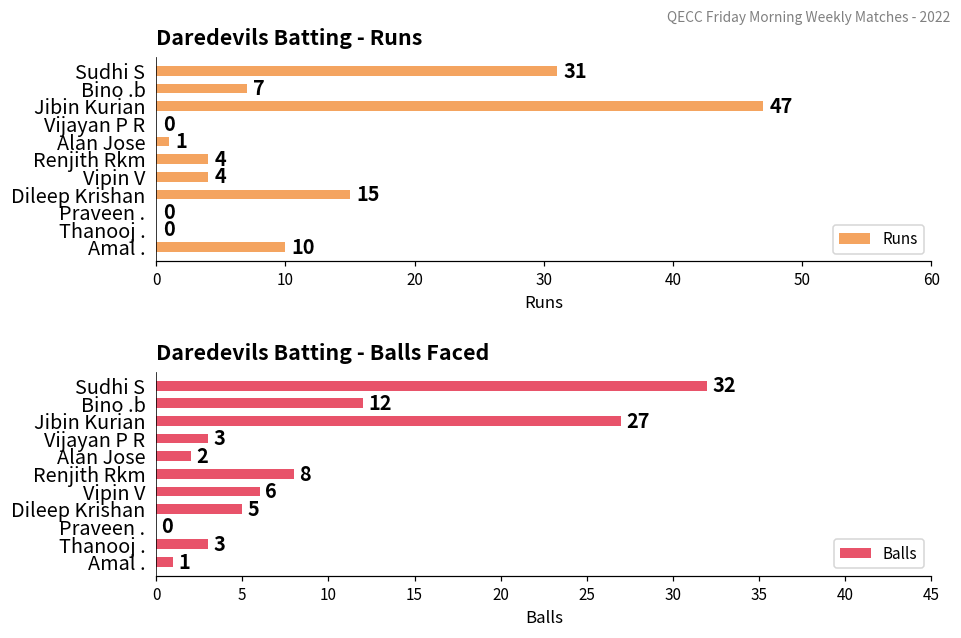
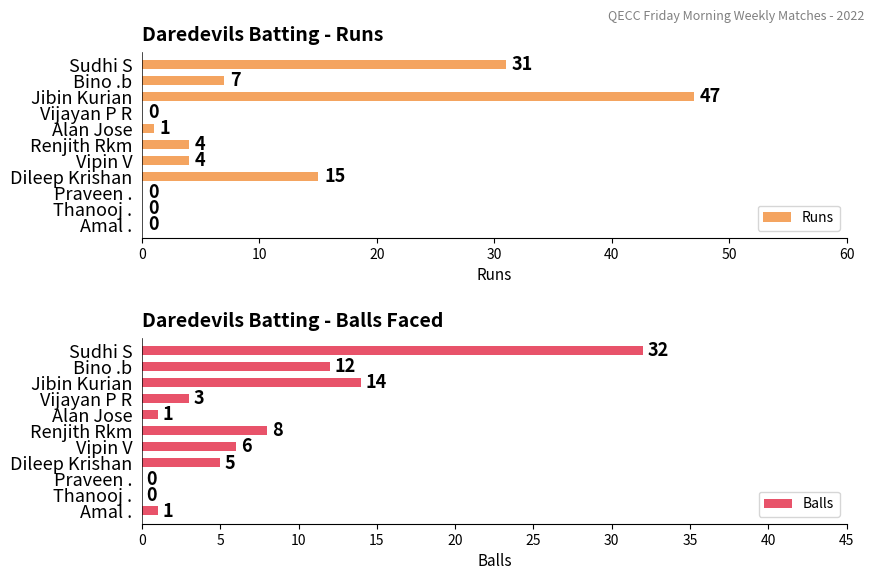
Daredevils Batting - Runs, Amal .: 10 -> 0
Daredevils Batting - Balls Faced, Jibin Kurian: 27 -> 14
Daredevils Batting - Balls Faced, Alan Jose: 2 -> 1
Daredevils Batting - Balls Faced, Thanooj .: 3 -> 0
